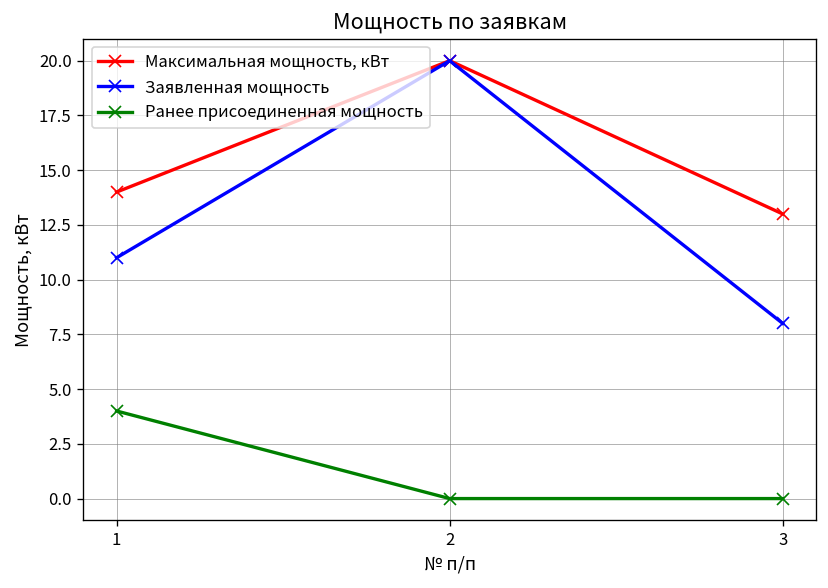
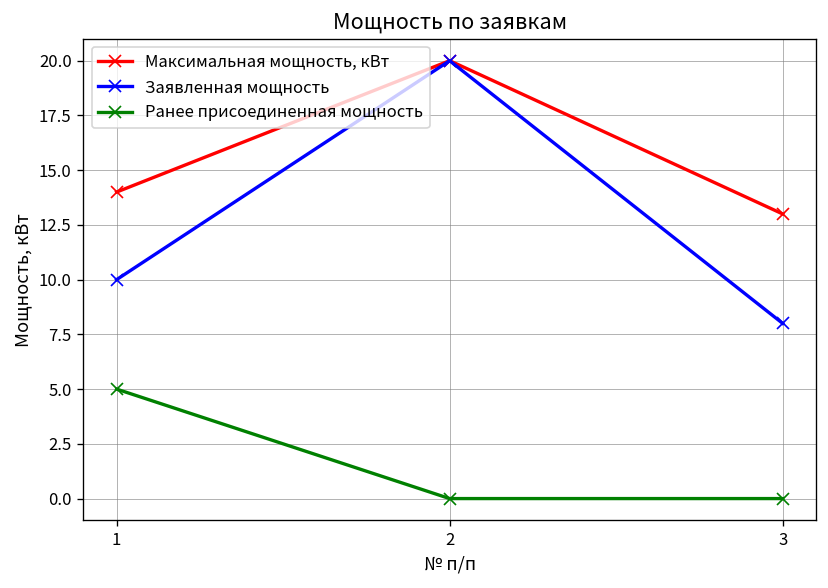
Заявленная мощность, 1: 11 -> 10
Ранее присоединенная мощность, 1: 4 -> 5
